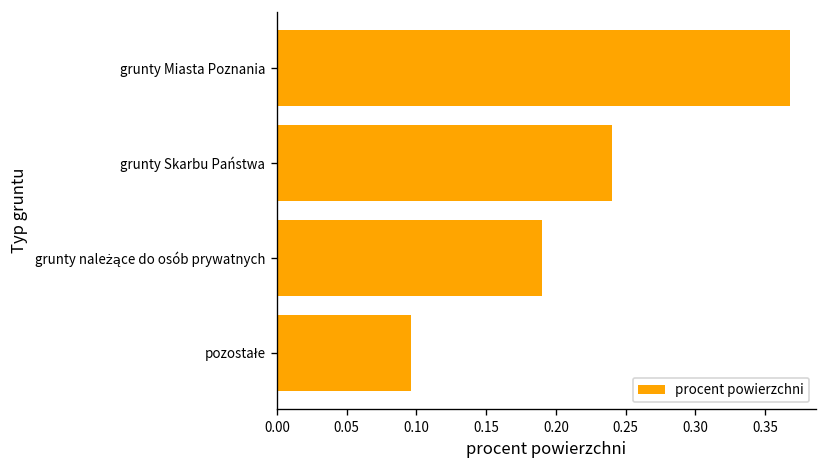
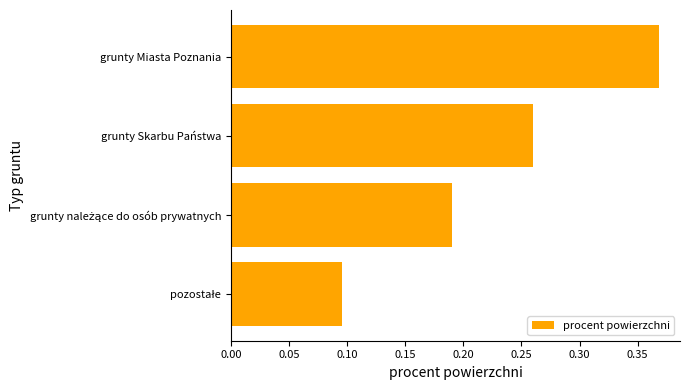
grunty Skarbu Państwa: 0.24 -> 0.26
